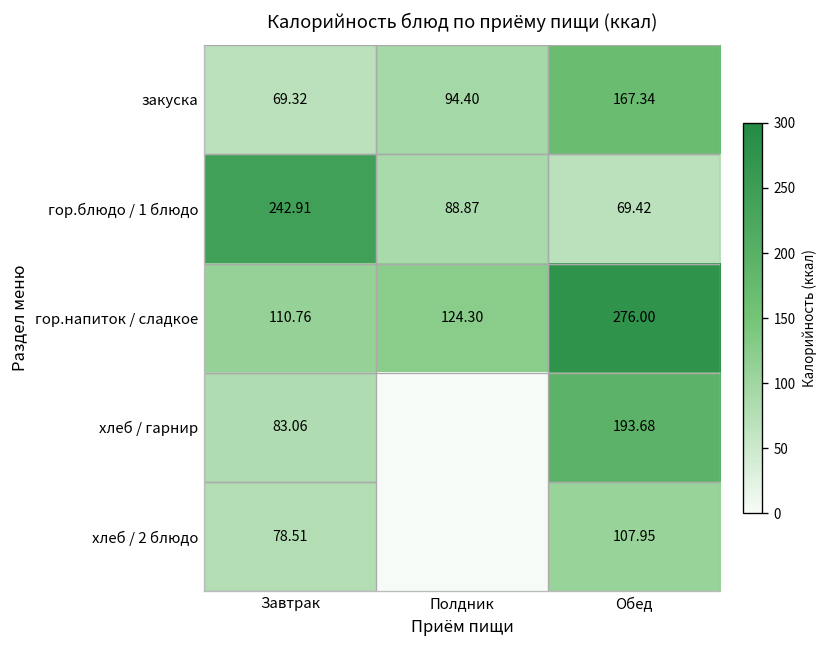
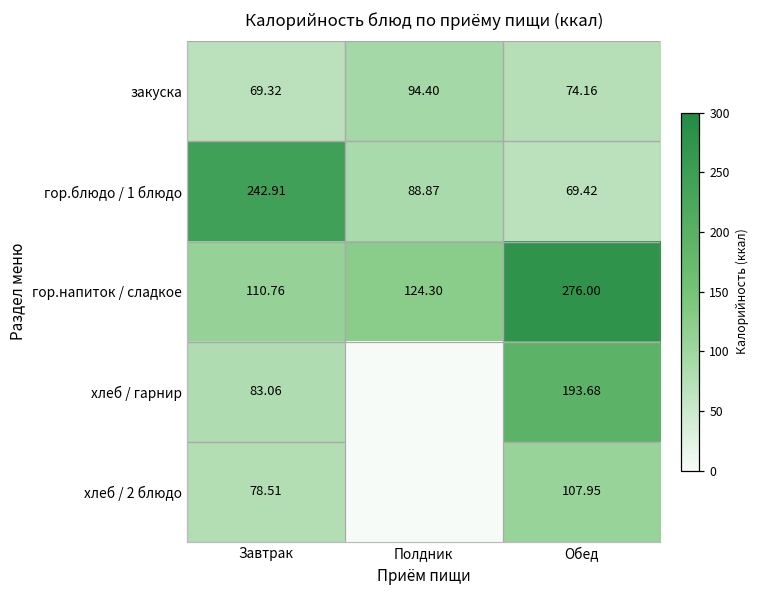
закуска, Обед: 167.34 -> 74.16
